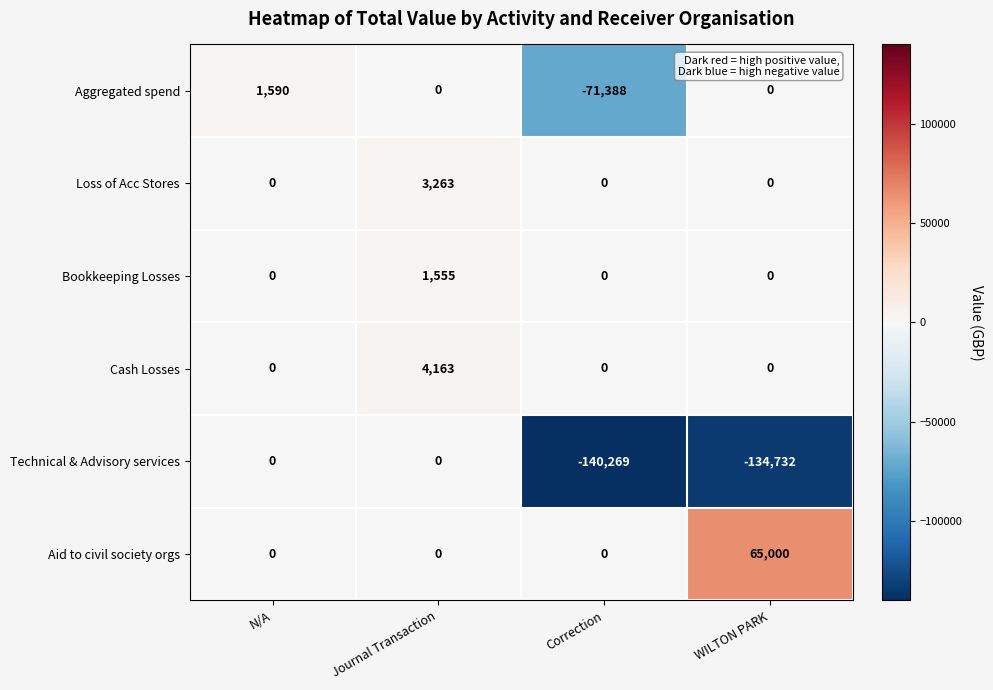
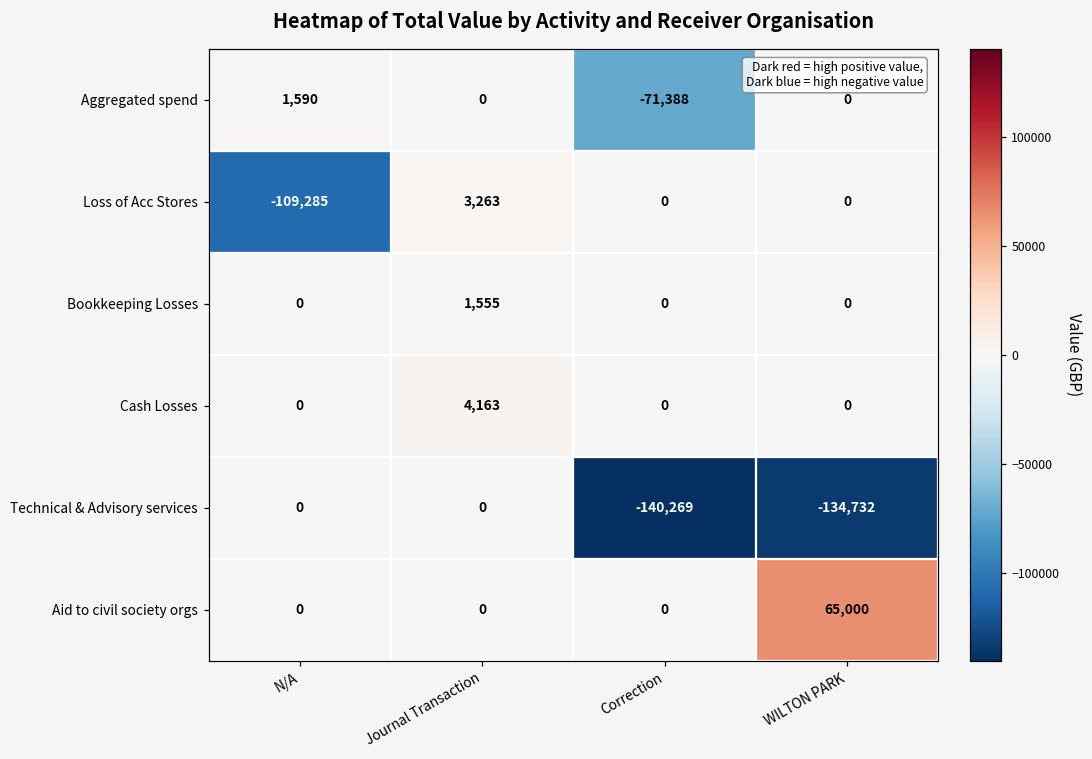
Loss of Acc Stores, N/A: 0 -> -109,285
